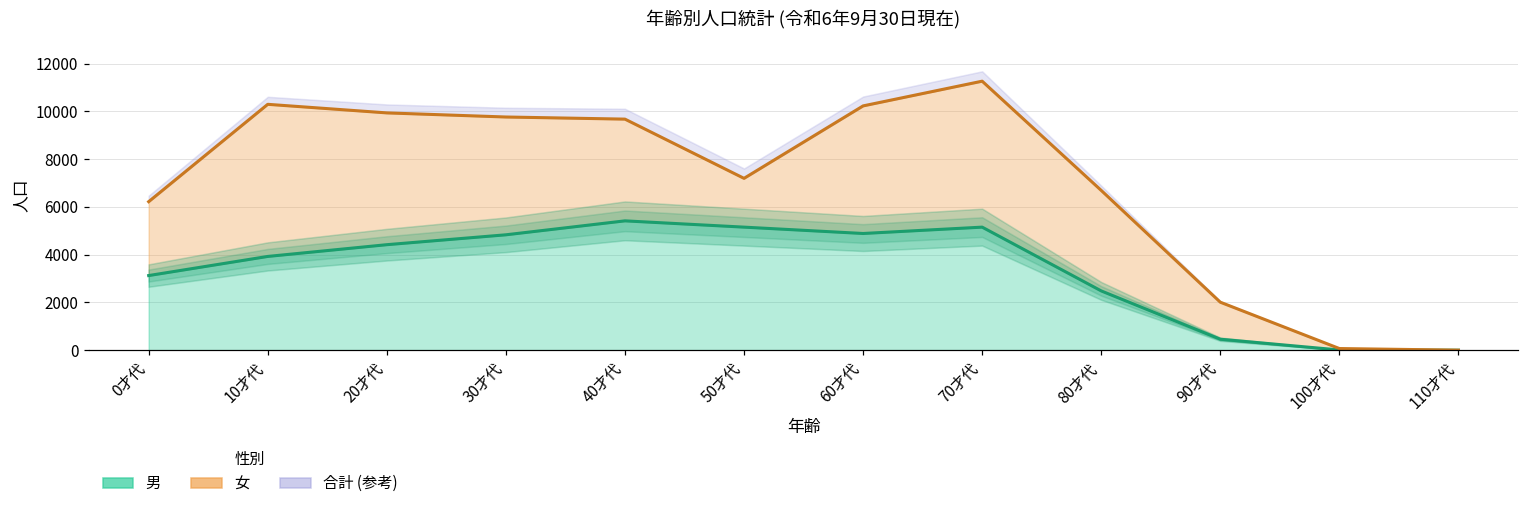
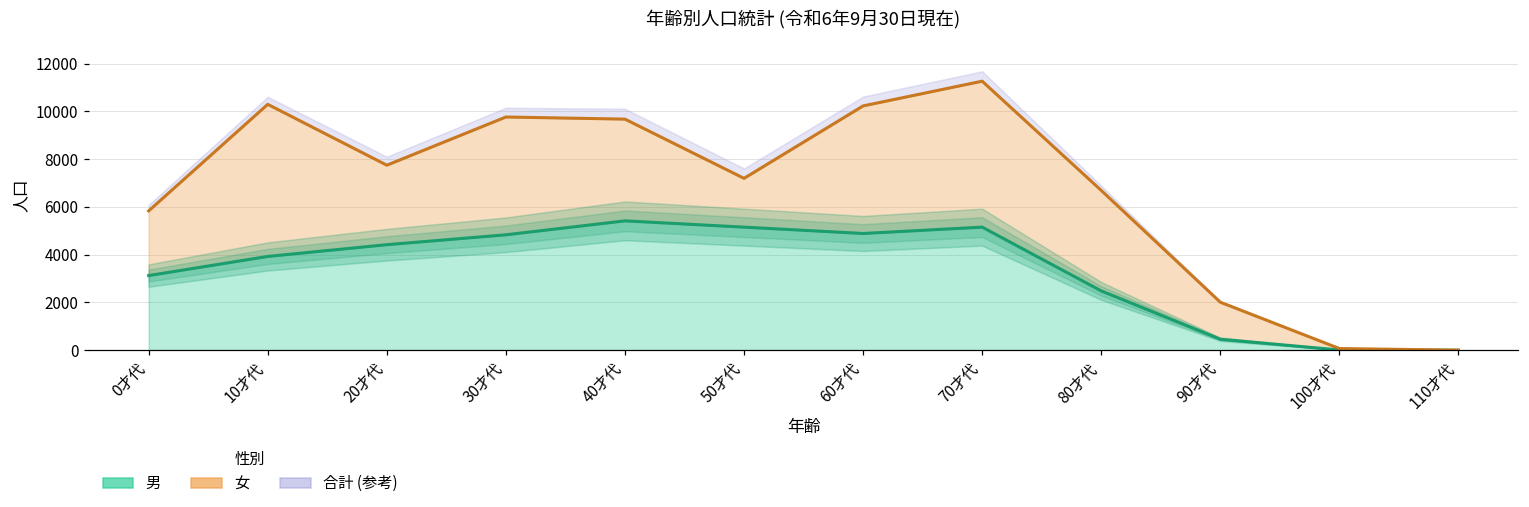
女, 0才代: 3100 -> 2700
女, 20才代: 5500 -> 3300
